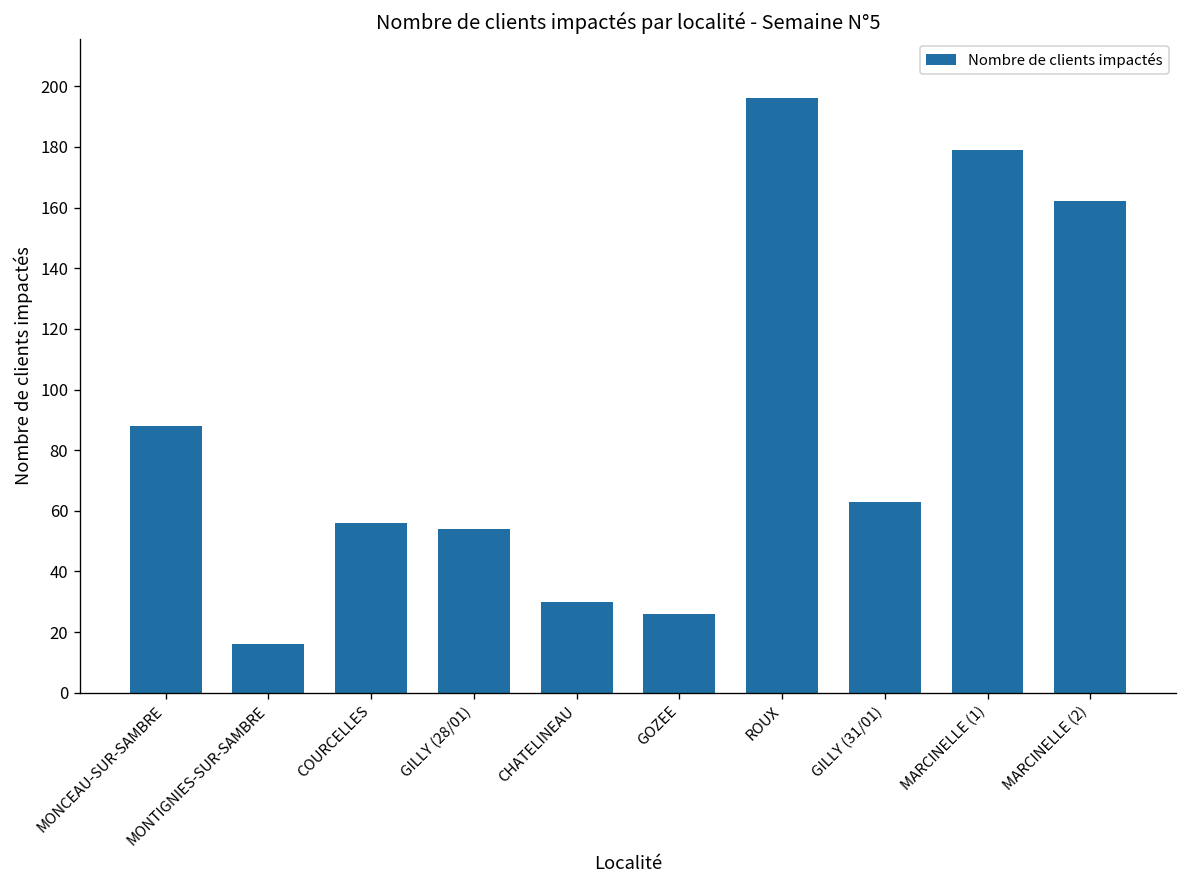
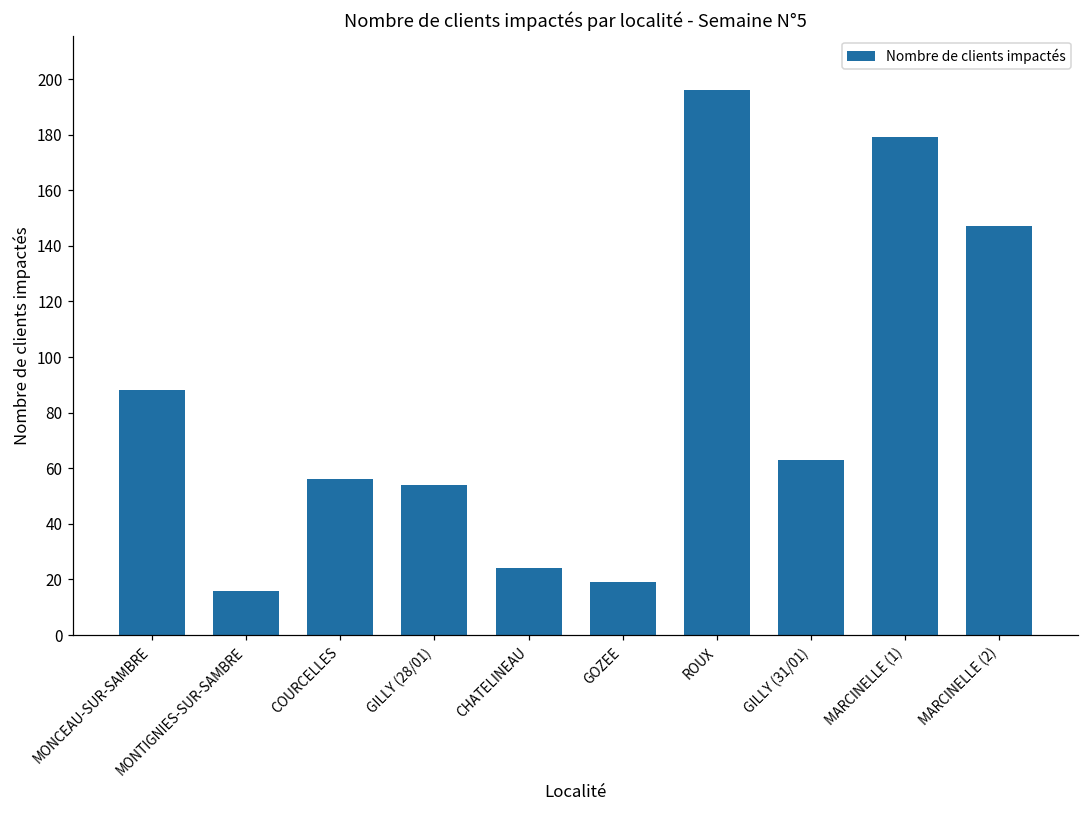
CHATELINEAU: 30 -> 24
GOZEE: 26 -> 19
MARCINELLE (2): 162 -> 147
